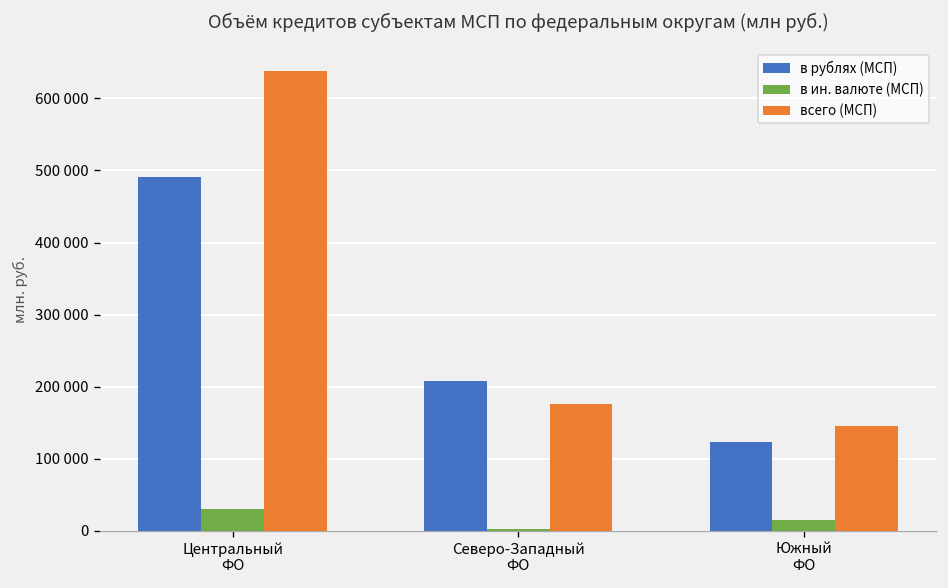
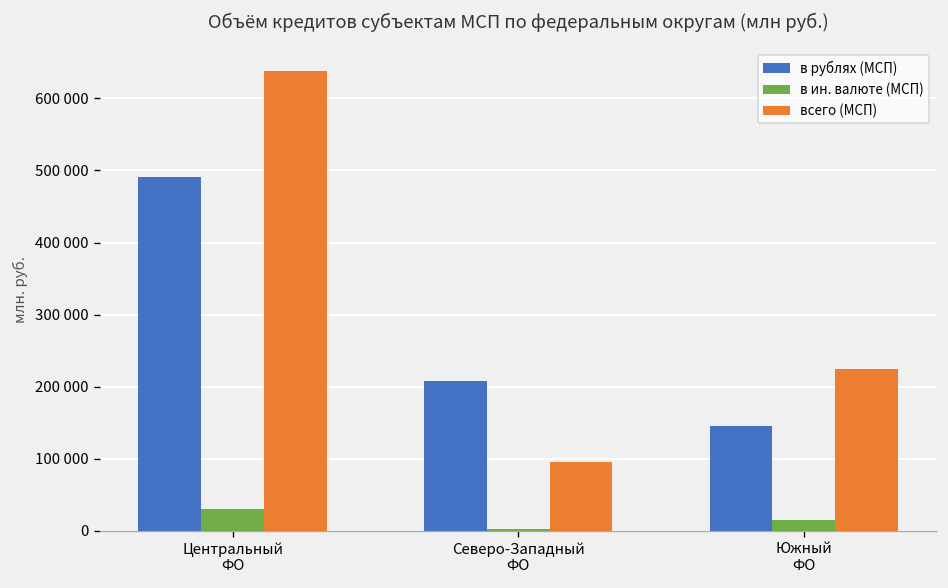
всего (МСП), Северо-Западный ФО: 180000 -> 100000
в рублях (МСП), Южный ФО: 120000 -> 150000
всего (МСП), Южный ФО: 150000 -> 220000
